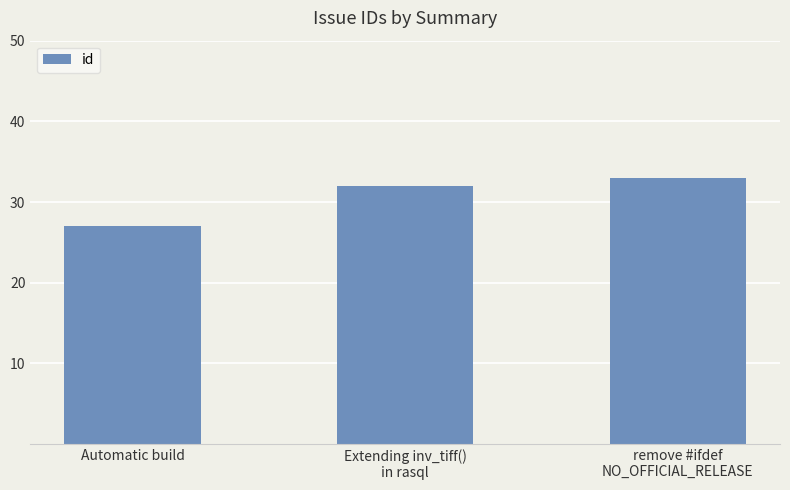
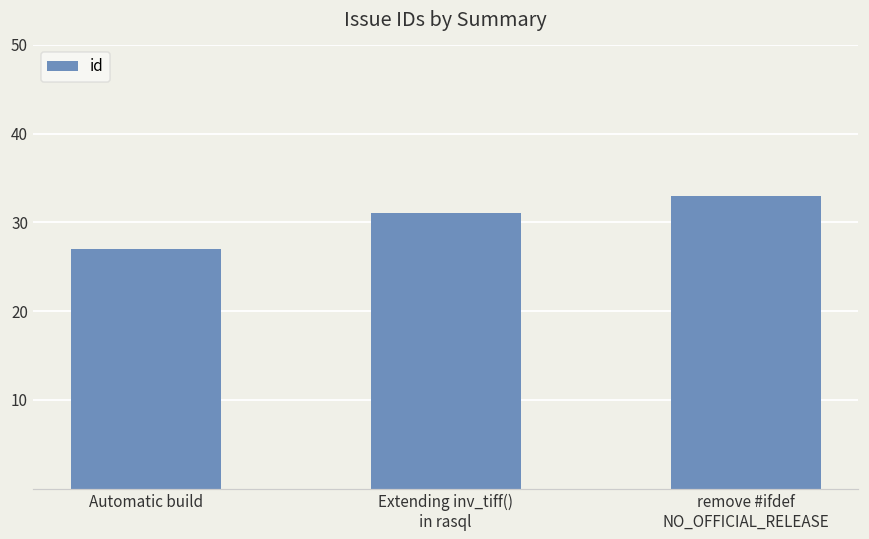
Extending inv_tiff() in rasql: 32 -> 31
